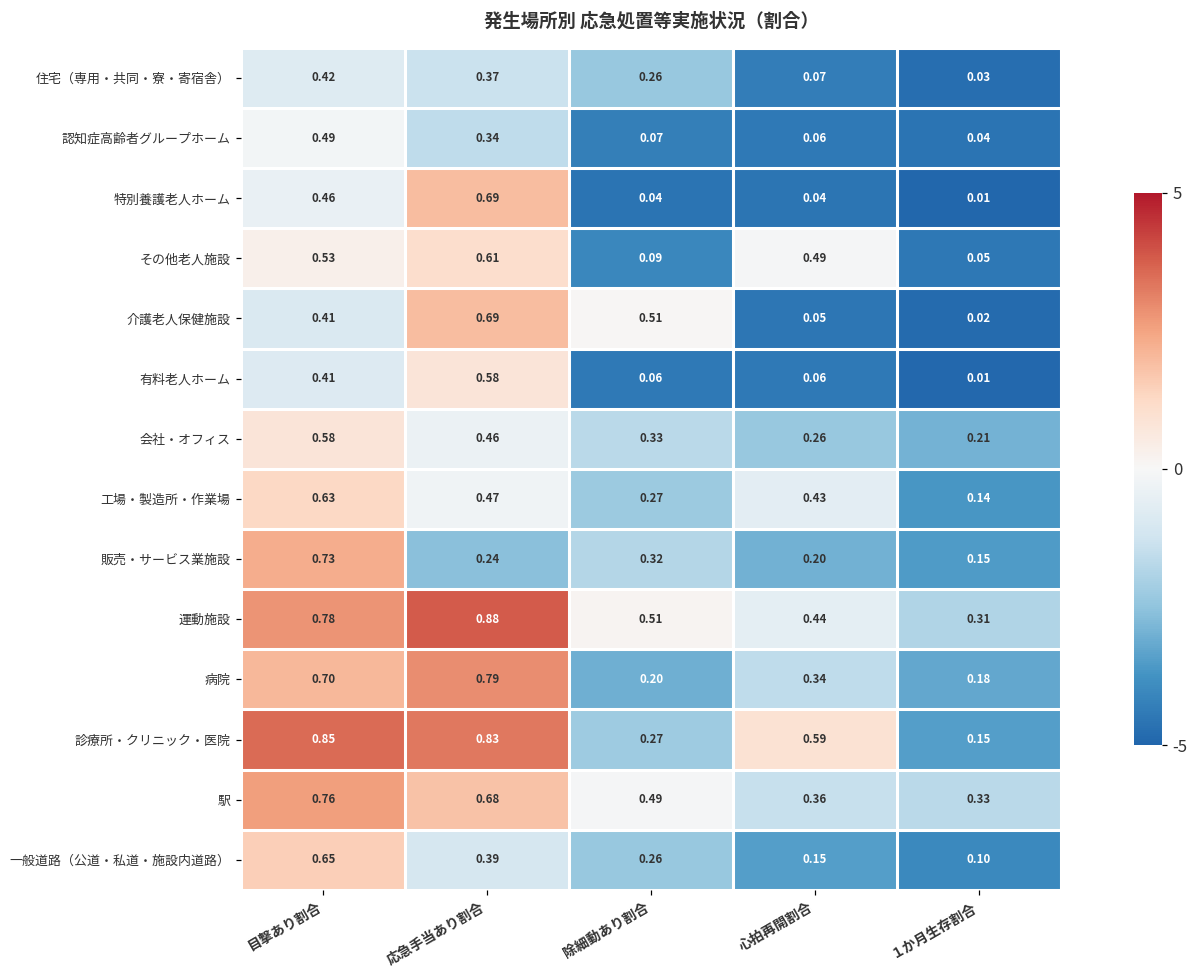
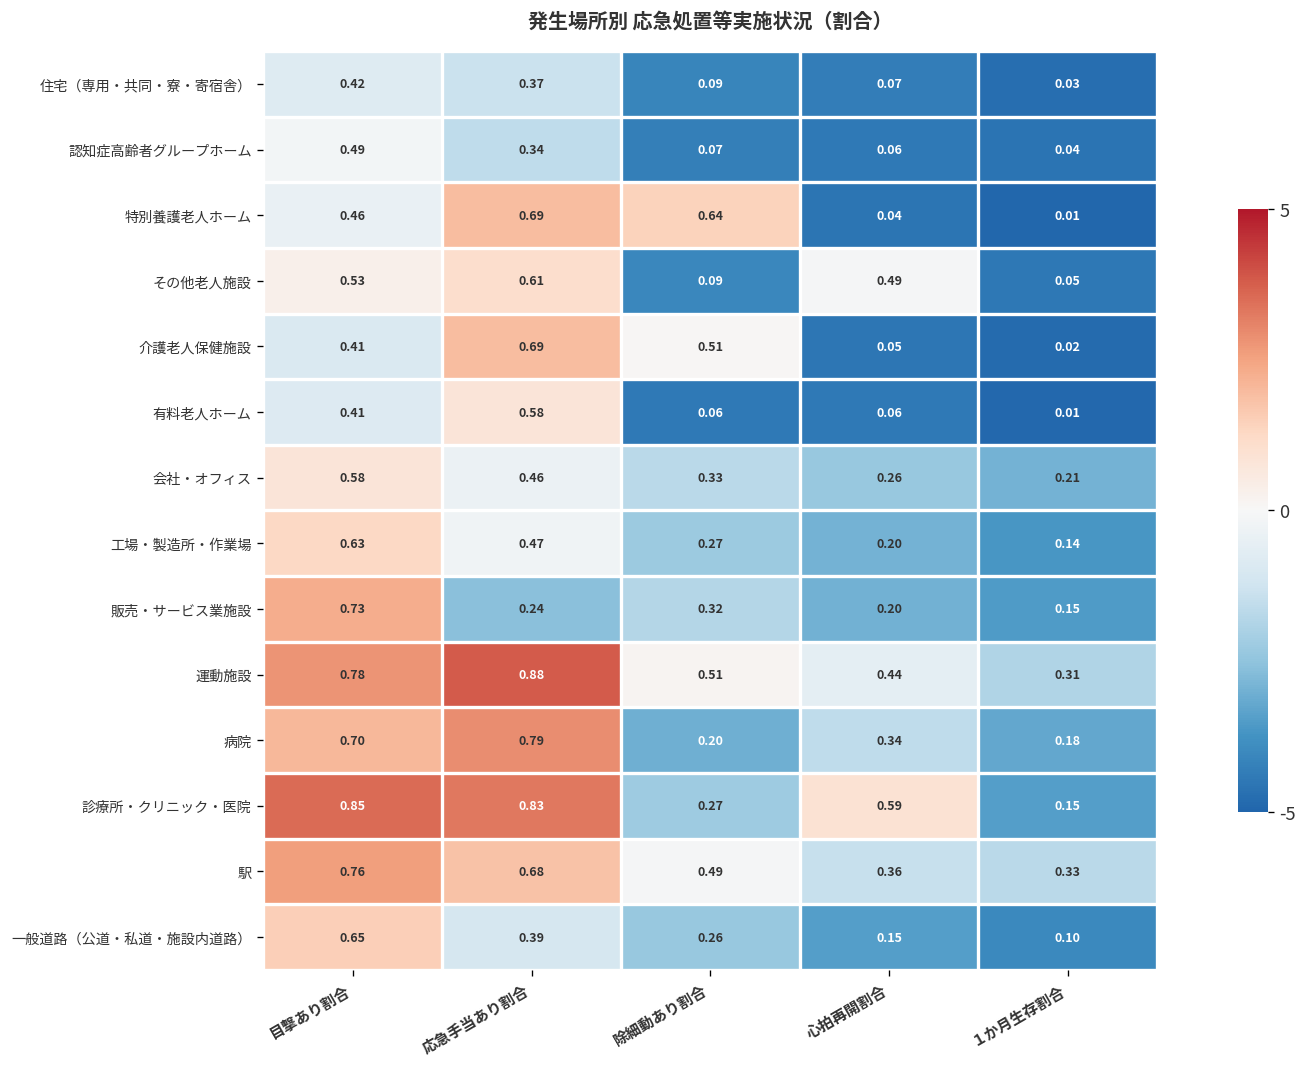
住宅（専用・共同・寮・寄宿舎）, 除細動あり割合: 0.26 -> 0.09
特別養護老人ホーム, 除細動あり割合: 0.04 -> 0.64
工場・製造所・作業場, 心拍再開割合: 0.43 -> 0.20
